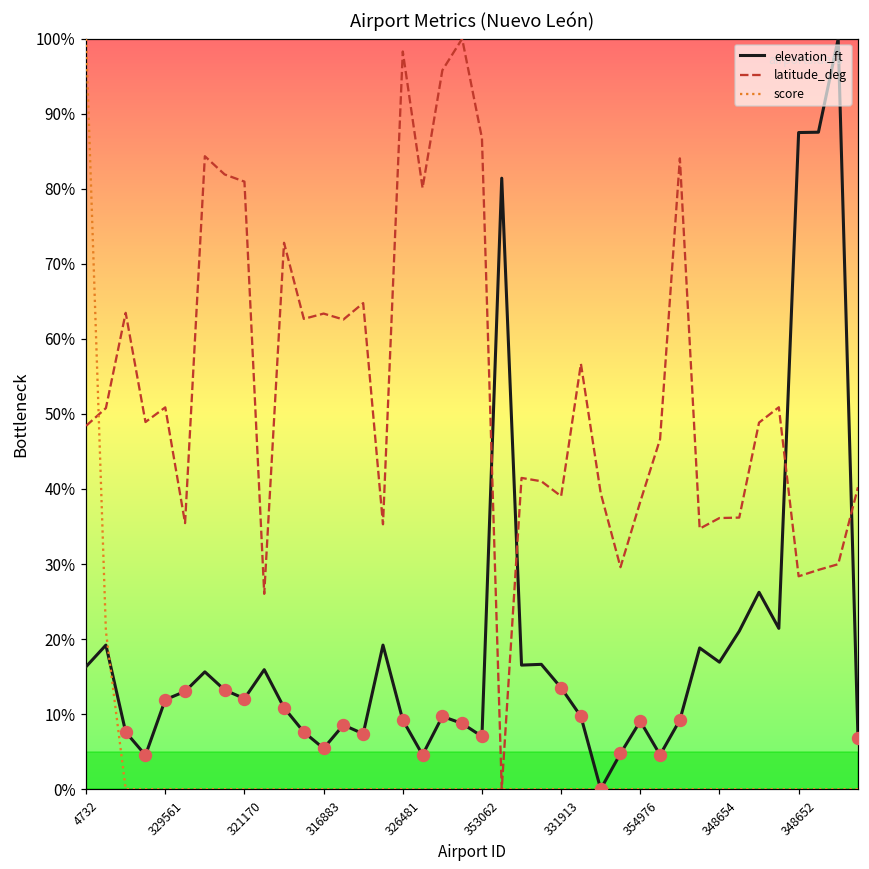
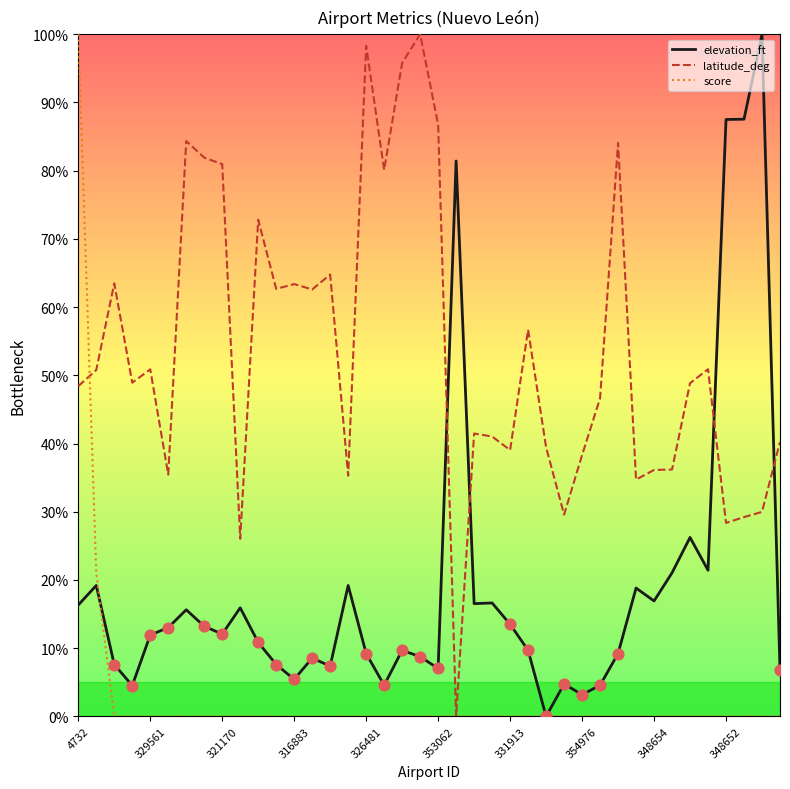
elevation_ft, 354976: 9% -> 3%
